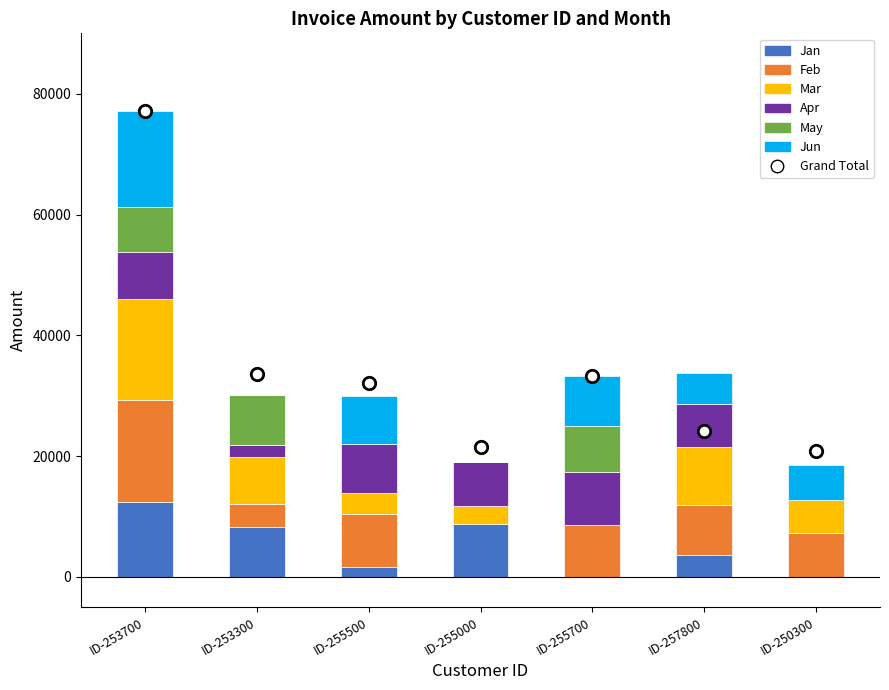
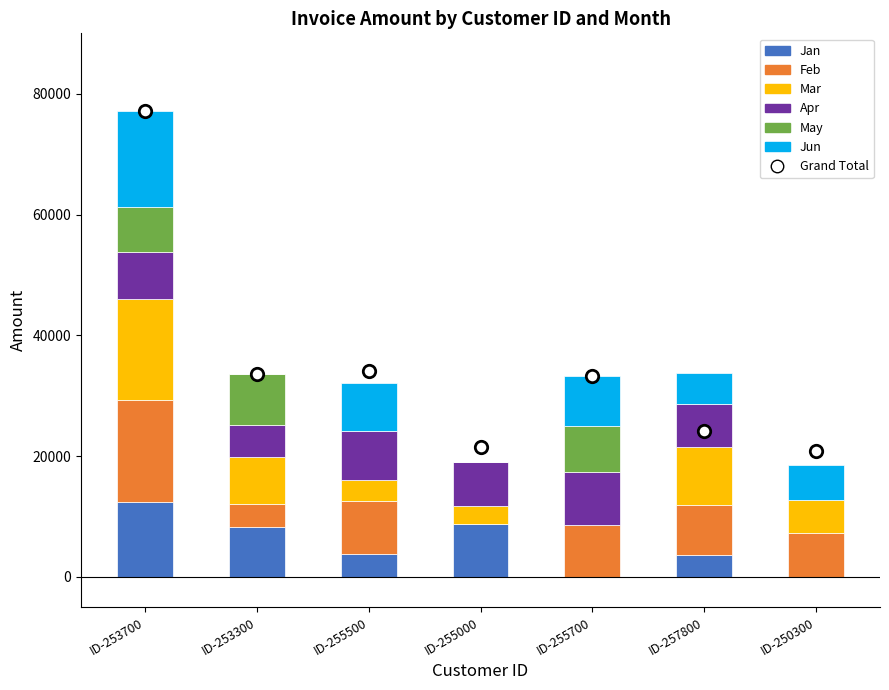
Apr, ID-253300: 2000 -> 5000
Jan, ID-255500: 2000 -> 4000
Grand Total, ID-255500: 32000 -> 34000
